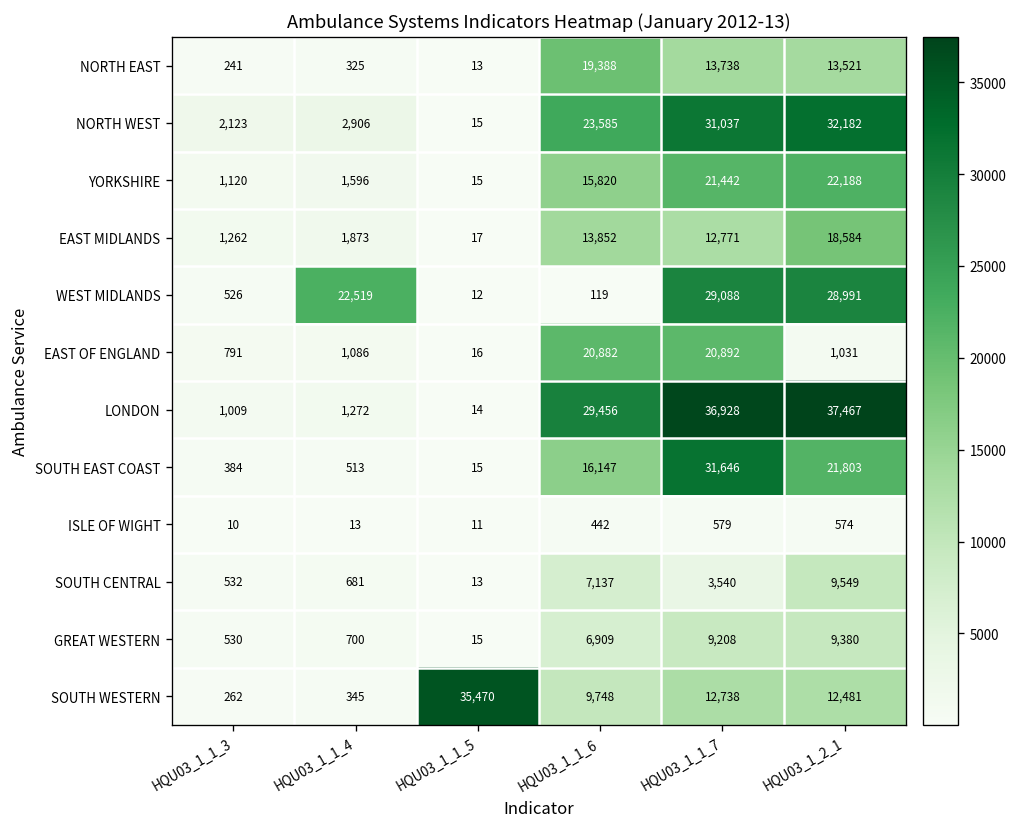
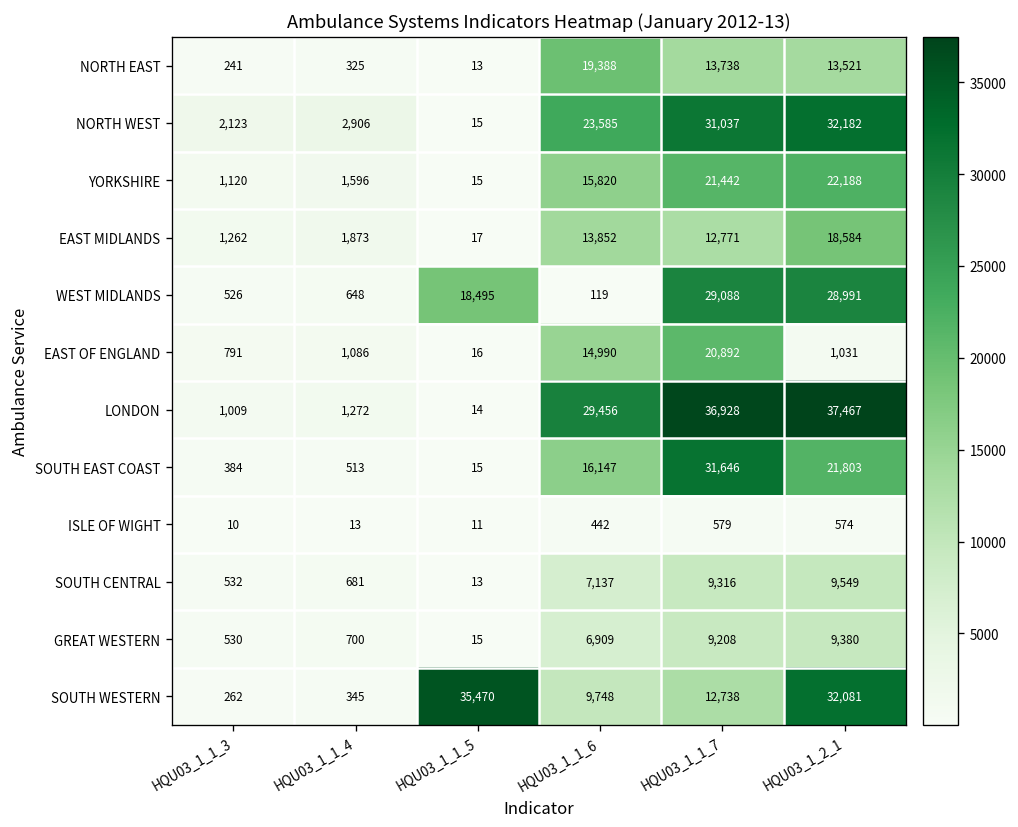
WEST MIDLANDS, HQU03_1_1_4: 22,519 -> 648
WEST MIDLANDS, HQU03_1_1_5: 12 -> 18,495
EAST OF ENGLAND, HQU03_1_1_6: 20,882 -> 14,990
SOUTH CENTRAL, HQU03_1_1_7: 3,540 -> 9,316
SOUTH WESTERN, HQU03_1_2_1: 12,481 -> 32,081
